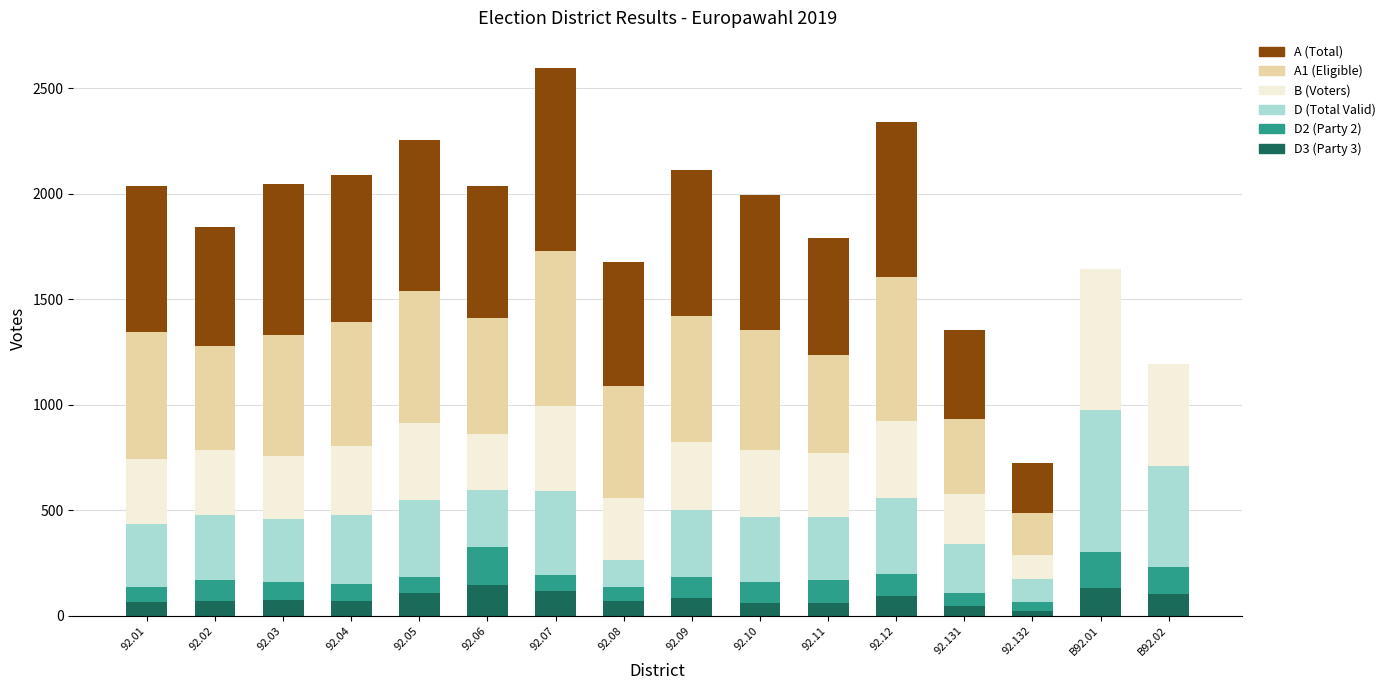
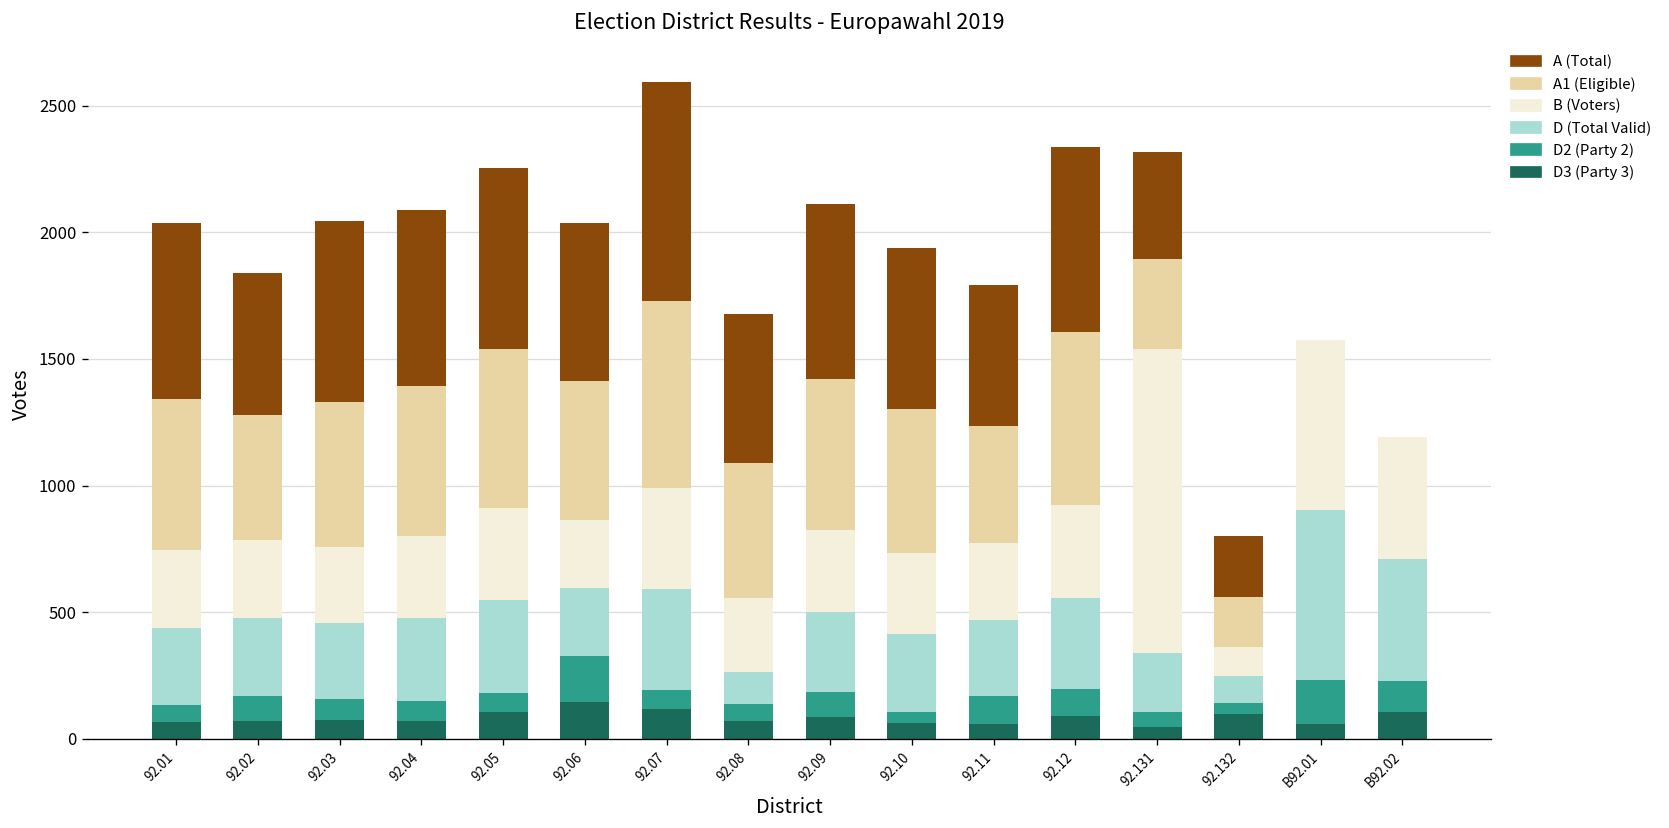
D2 (Party 2), 92.10: 100 -> 40
B (Voters), 92.131: 240 -> 1200
D3 (Party 3), 92.132: 20 -> 100
D3 (Party 3), B92.01: 130 -> 60
